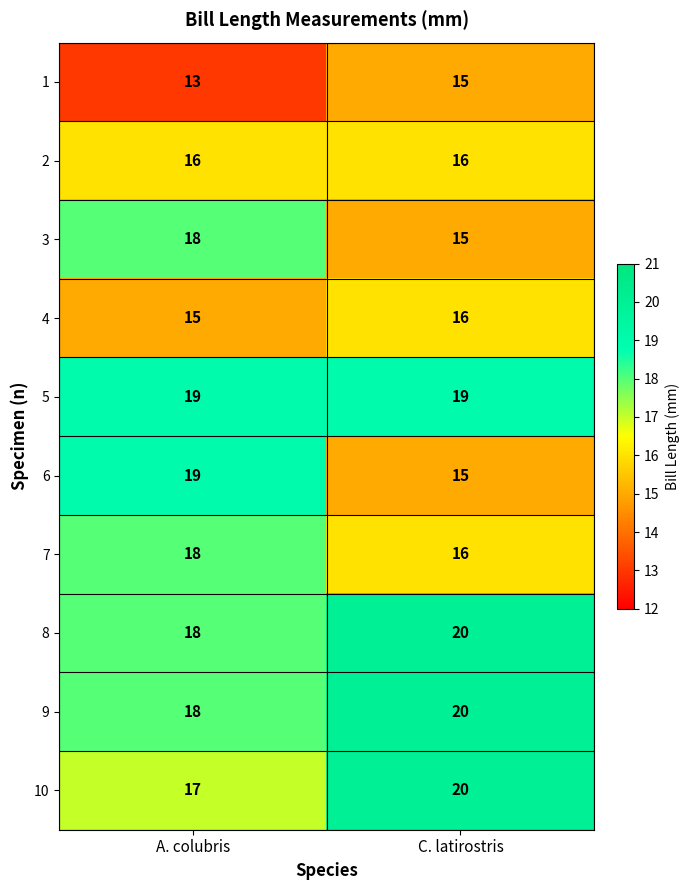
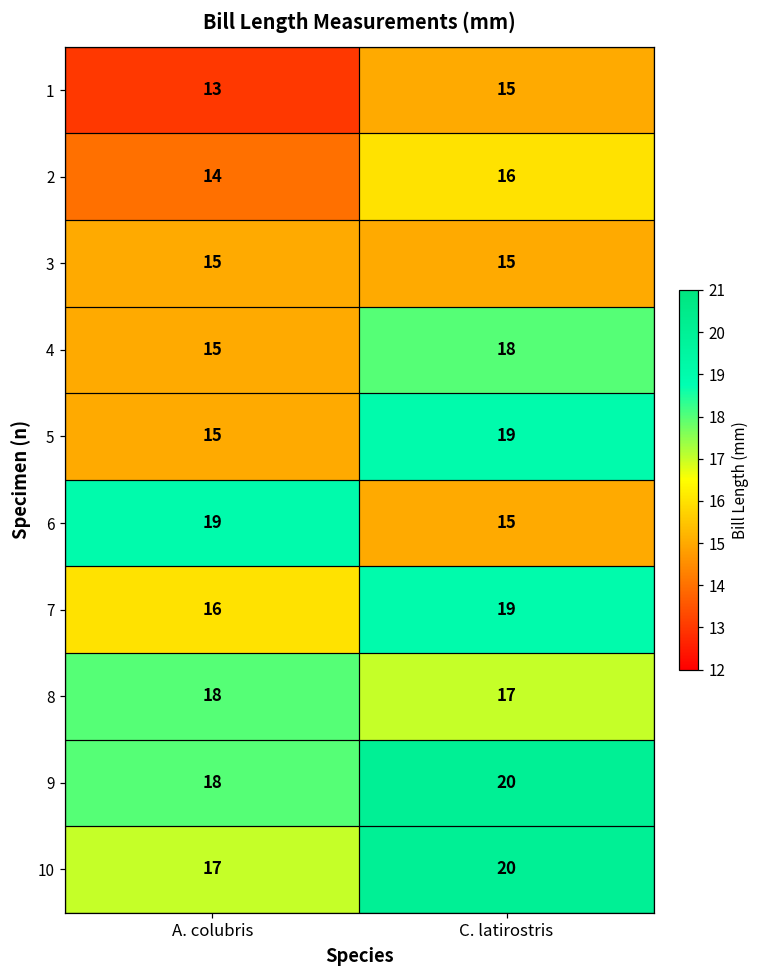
2, A. colubris: 16 -> 14
3, A. colubris: 18 -> 15
4, C. latirostris: 16 -> 18
5, A. colubris: 19 -> 15
7, A. colubris: 18 -> 16
7, C. latirostris: 16 -> 19
8, C. latirostris: 20 -> 17
